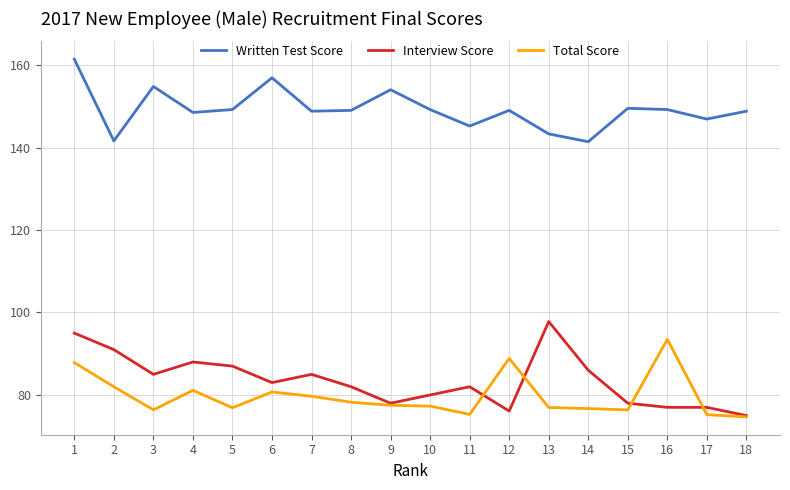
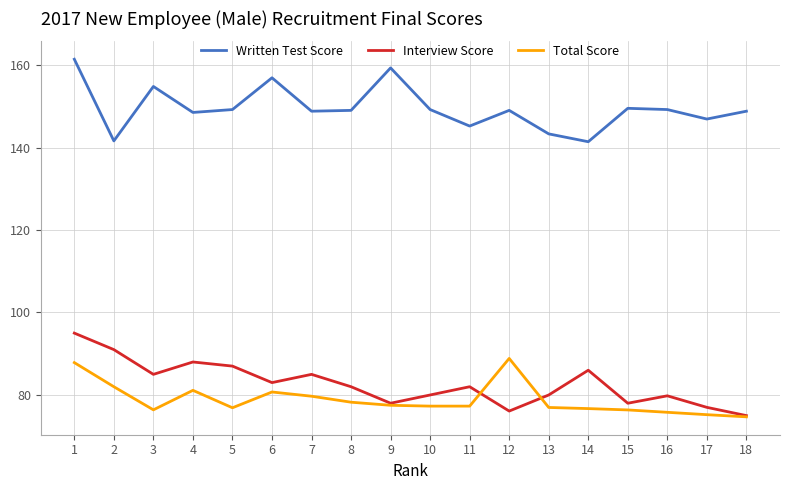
Written Test Score, 9: 154 -> 159
Total Score, 11: 75 -> 77
Interview Score, 13: 98 -> 80
Interview Score, 16: 77 -> 80
Total Score, 16: 94 -> 76
